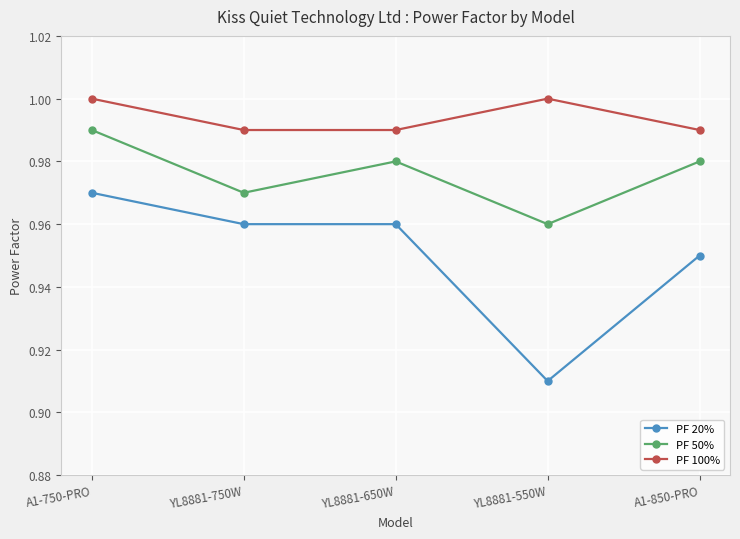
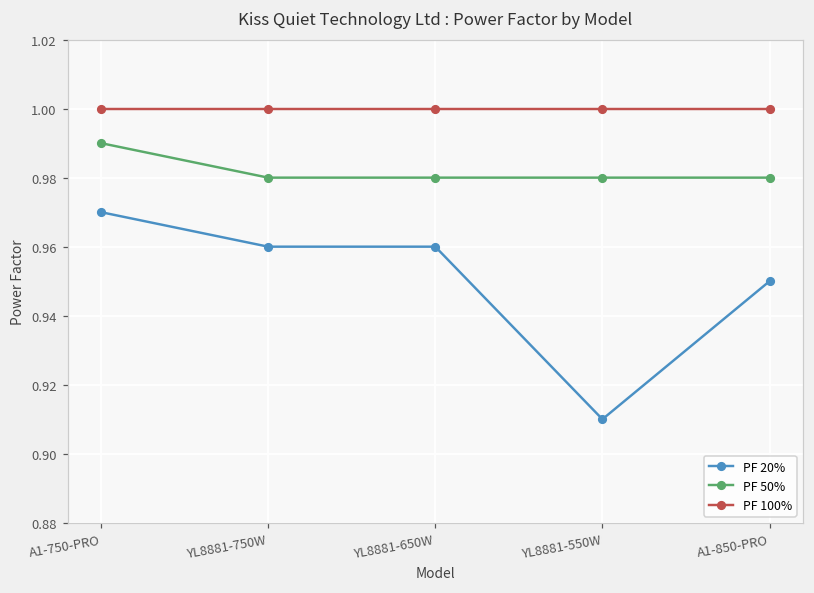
PF 50%, YL8881-750W: 0.97 -> 0.98
PF 100%, YL8881-750W: 0.99 -> 1.00
PF 100%, YL8881-650W: 0.99 -> 1.00
PF 50%, YL8881-550W: 0.96 -> 0.98
PF 100%, A1-850-PRO: 0.99 -> 1.00
